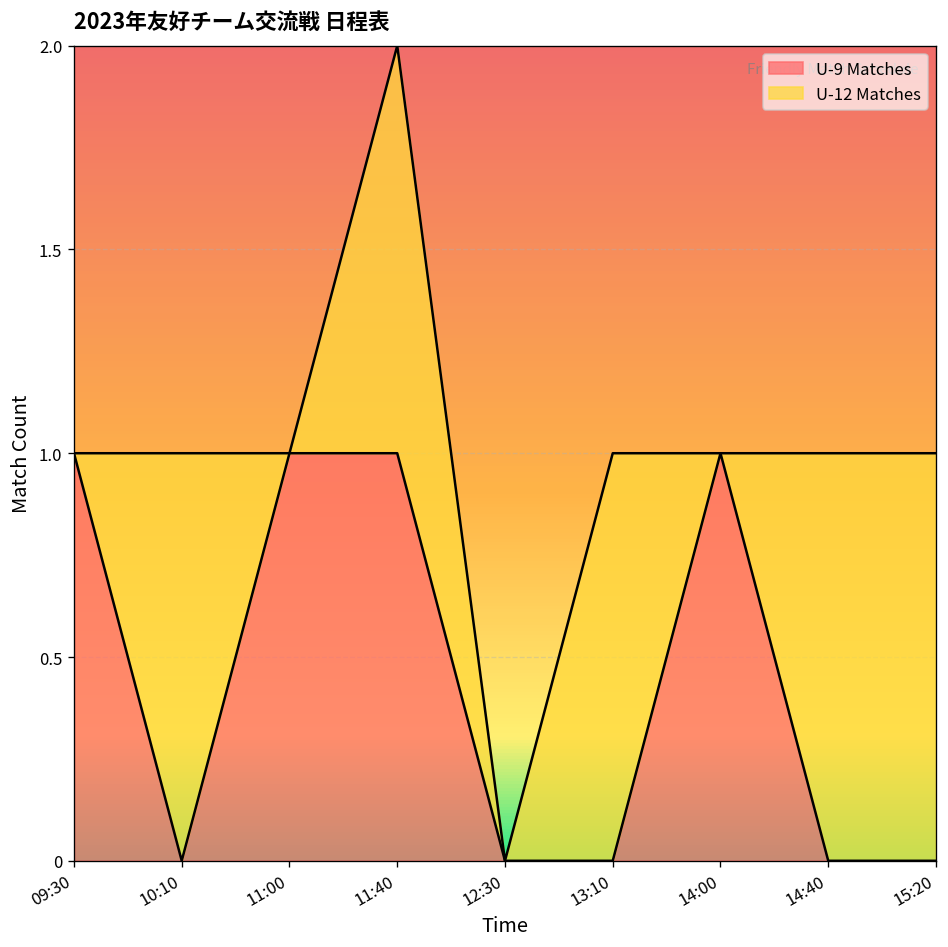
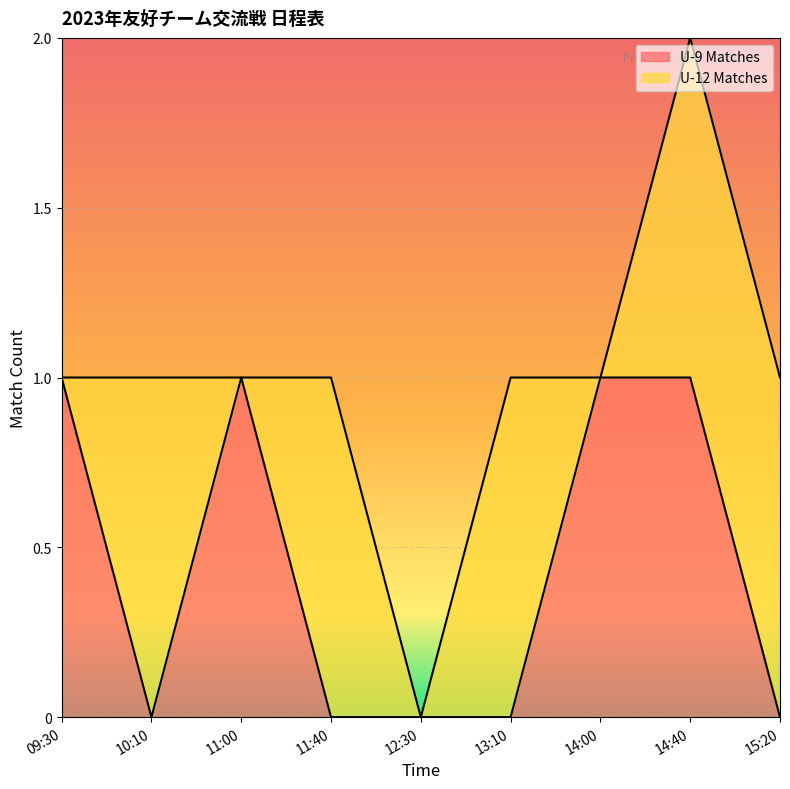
U-9 Matches, 11:40: 1 -> 0
U-9 Matches, 14:40: 0 -> 1
